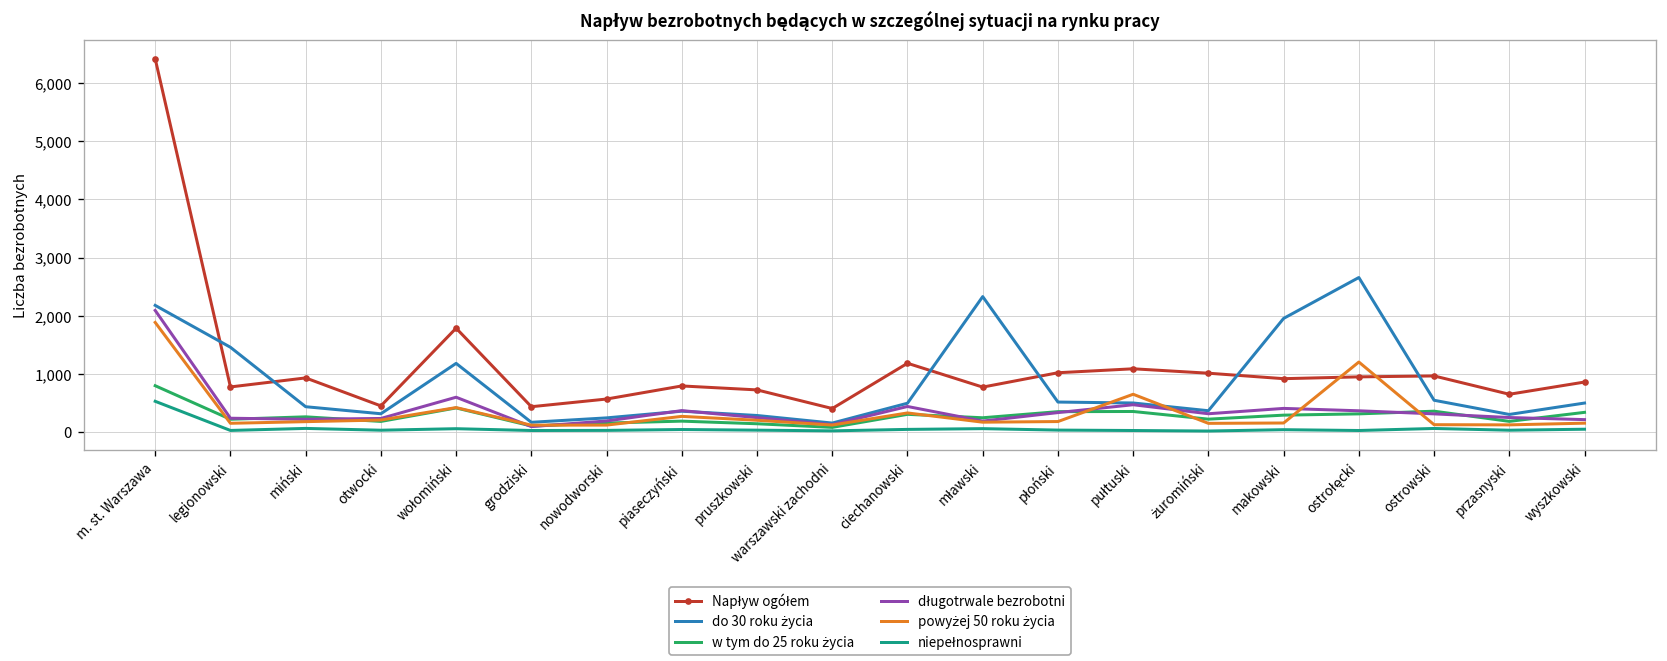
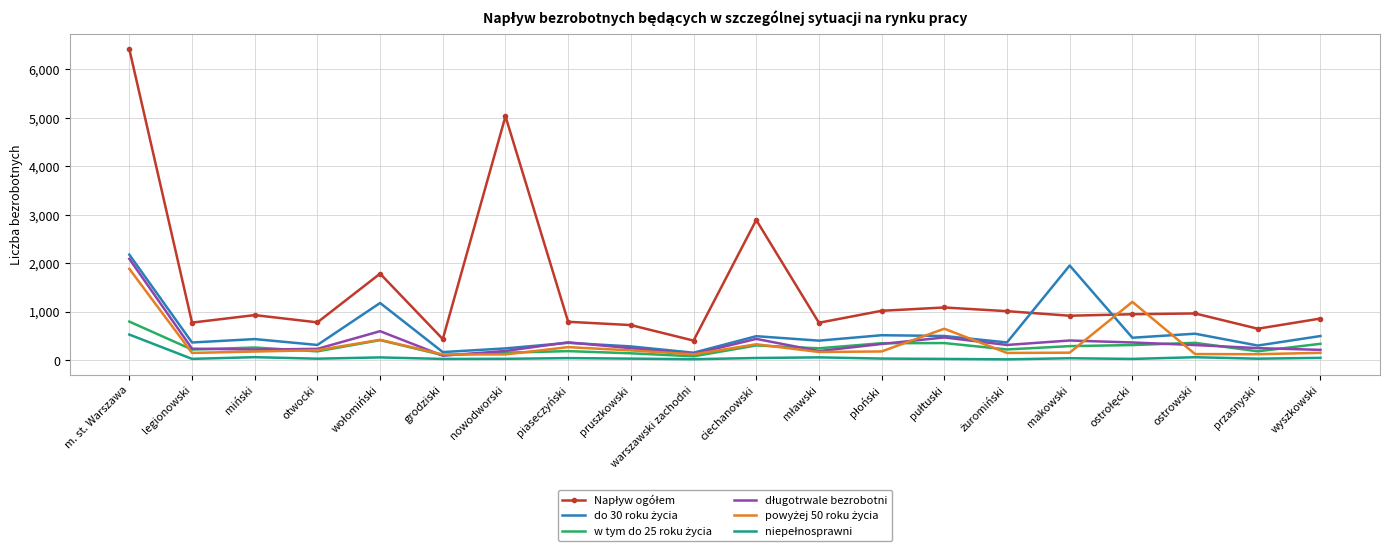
do 30 roku życia, legionowski: 1,500 -> 400
Napływ ogółem, otwocki: 500 -> 800
Napływ ogółem, nowodworski: 600 -> 5,000
Napływ ogółem, ciechanowski: 1,200 -> 2,900
do 30 roku życia, mławski: 2,300 -> 400
do 30 roku życia, ostrołęcki: 2,700 -> 500
